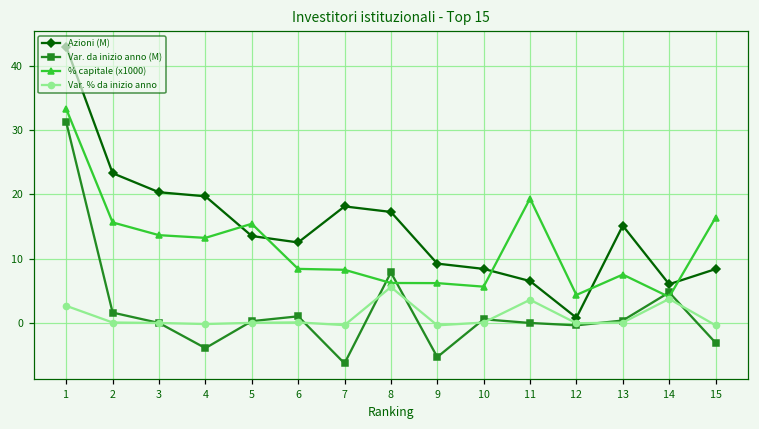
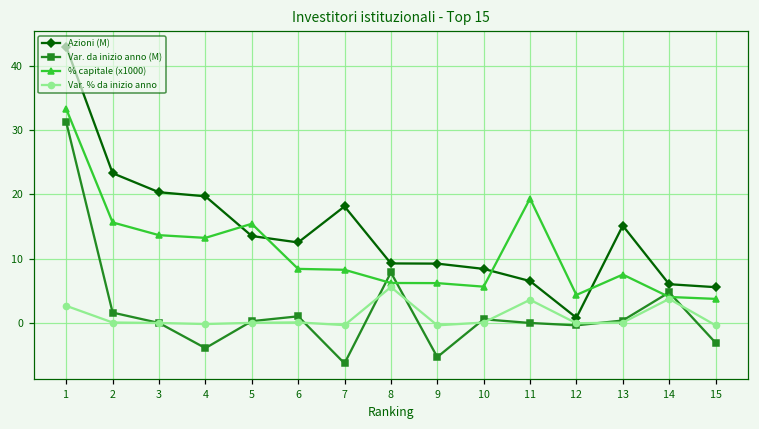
Azioni (M), 8: 17 -> 9
Azioni (M), 15: 8 -> 6
% capitale (x1000), 15: 16 -> 4
